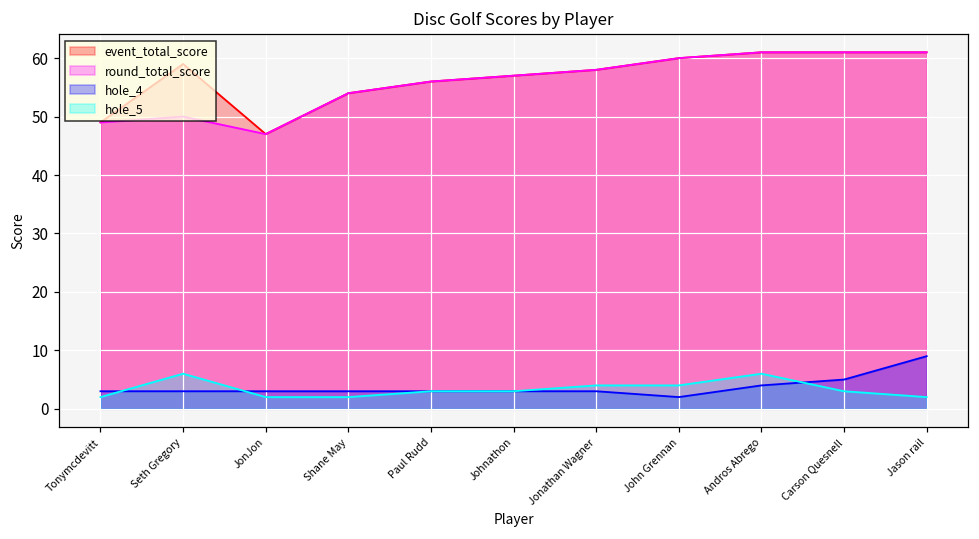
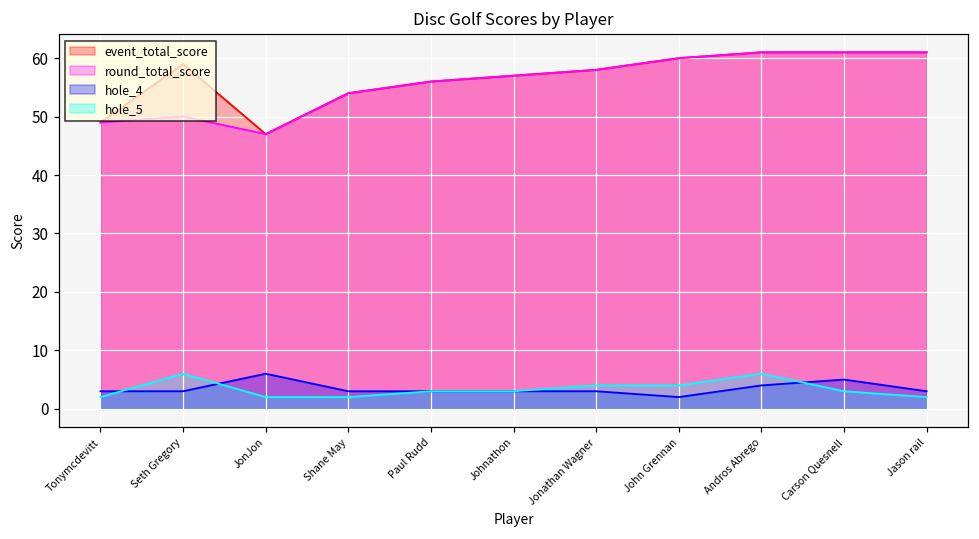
hole_4, JonJon: 3 -> 6
hole_4, Jason rail: 9 -> 3
